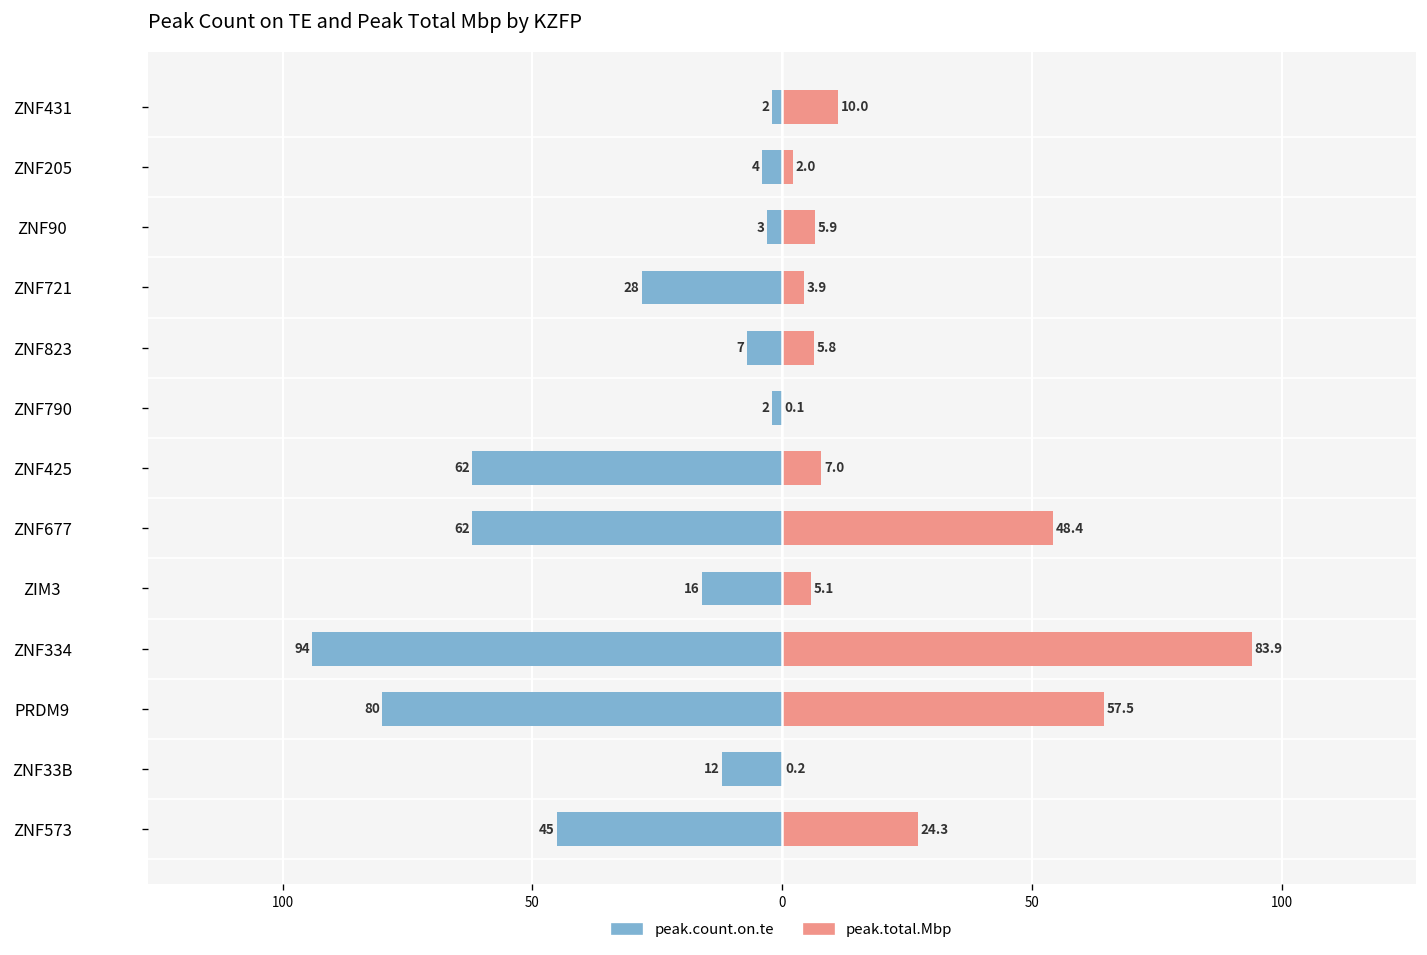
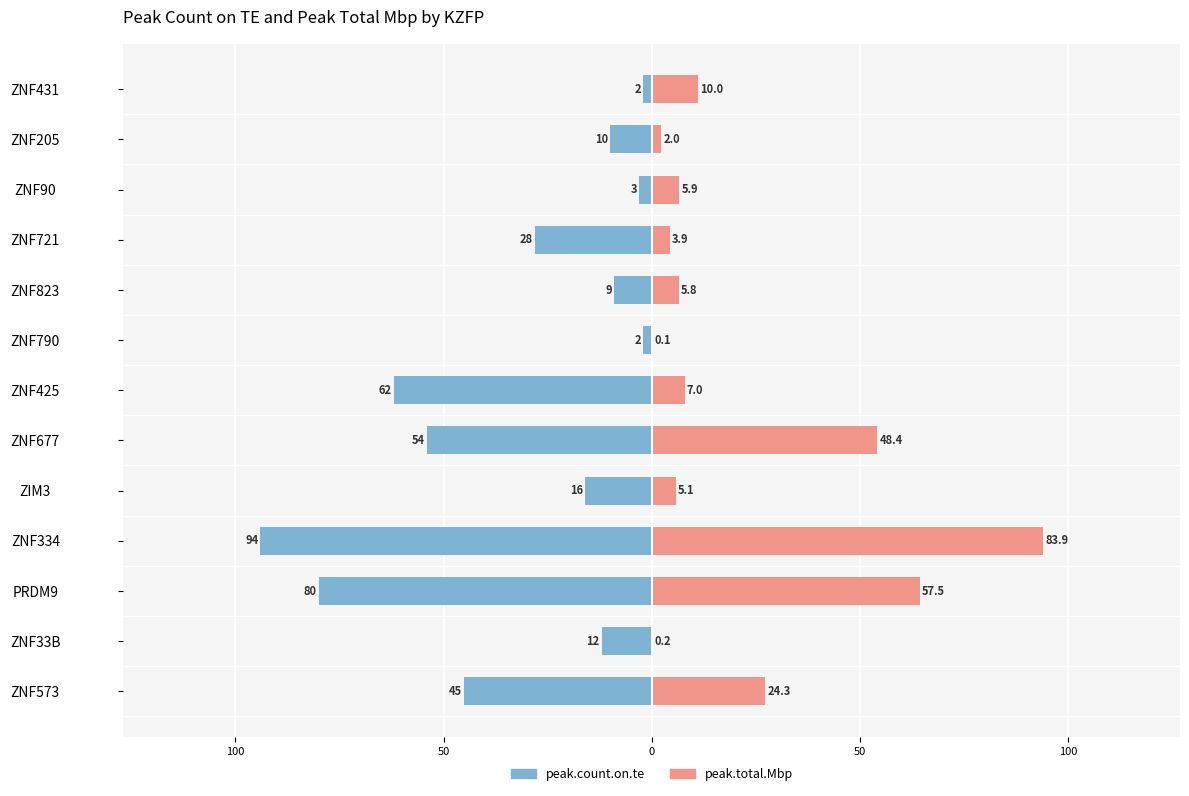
peak.count.on.te, ZNF205: 4 -> 10
peak.count.on.te, ZNF823: 7 -> 9
peak.count.on.te, ZNF677: 62 -> 54
